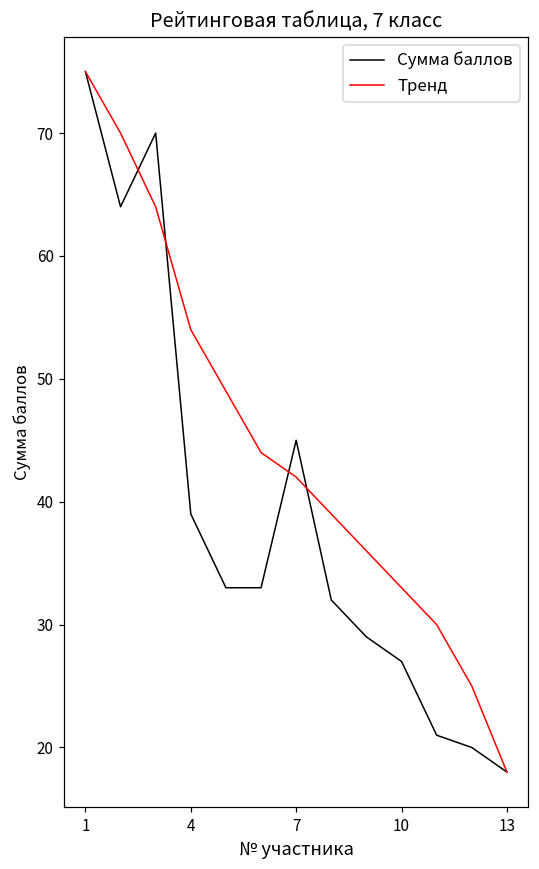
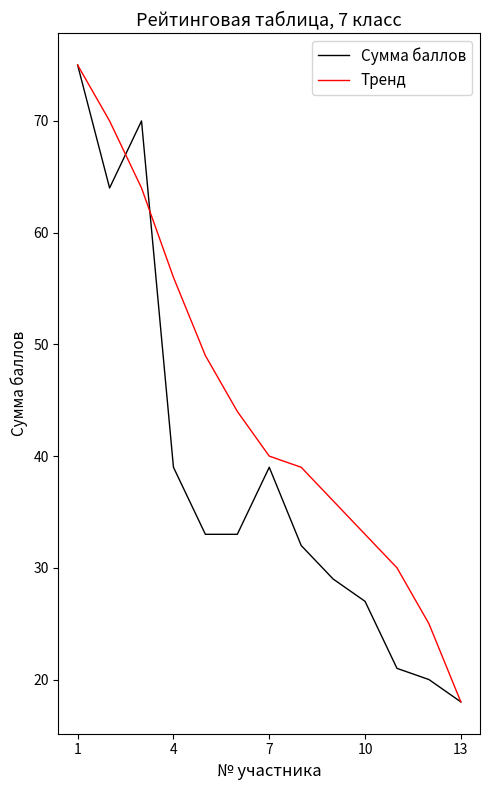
Тренд, 4: 54 -> 56
Сумма баллов, 7: 45 -> 39
Тренд, 7: 42 -> 40
